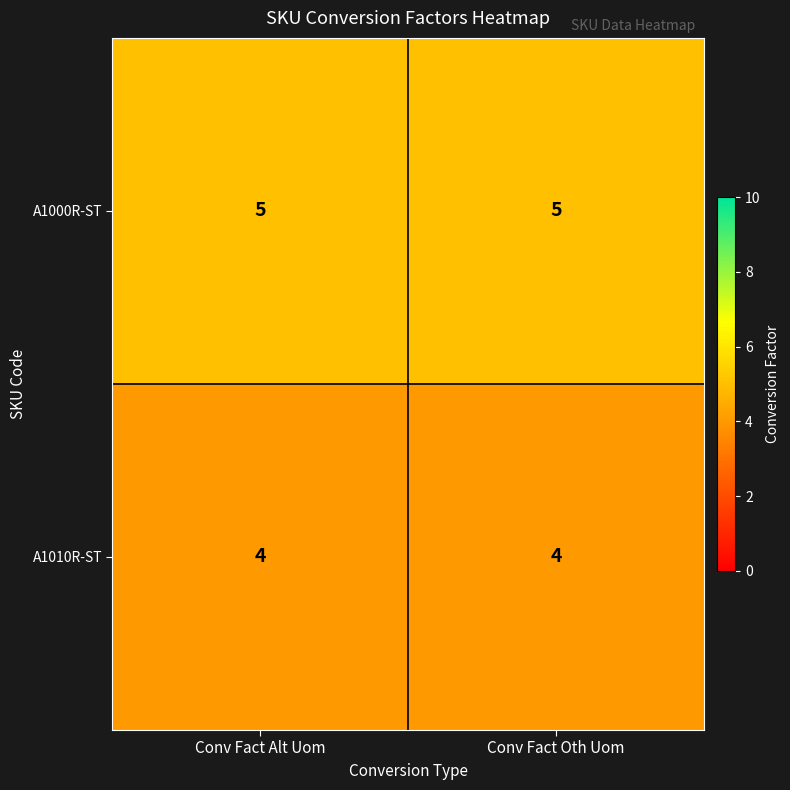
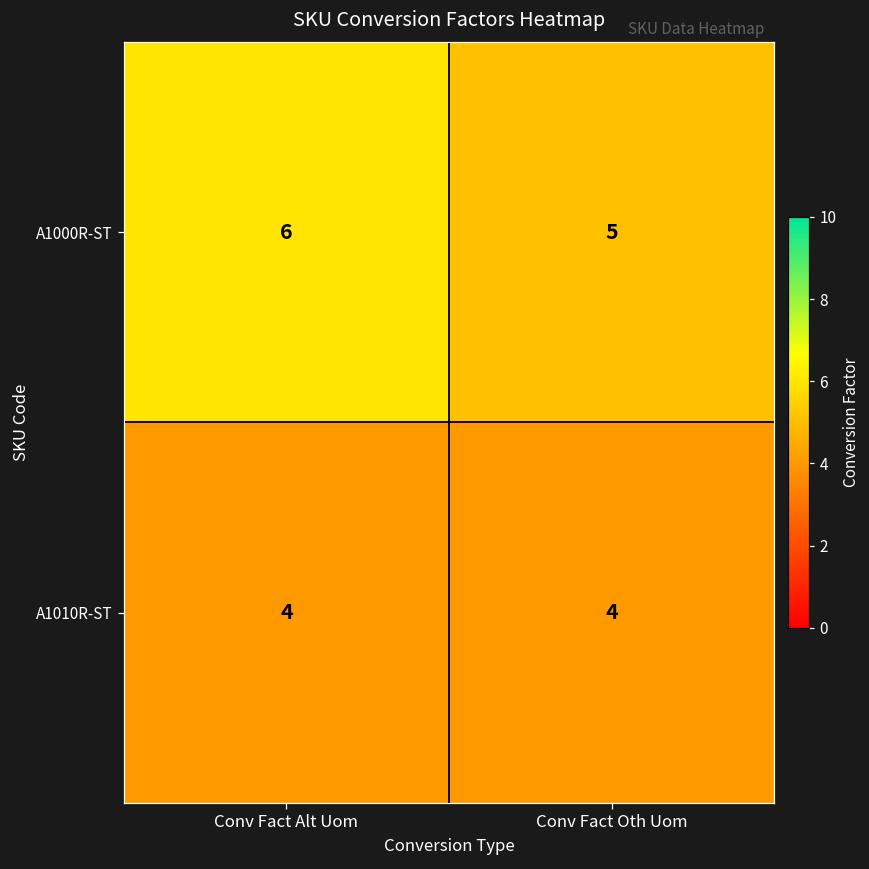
A1000R-ST, Conv Fact Alt Uom: 5 -> 6
